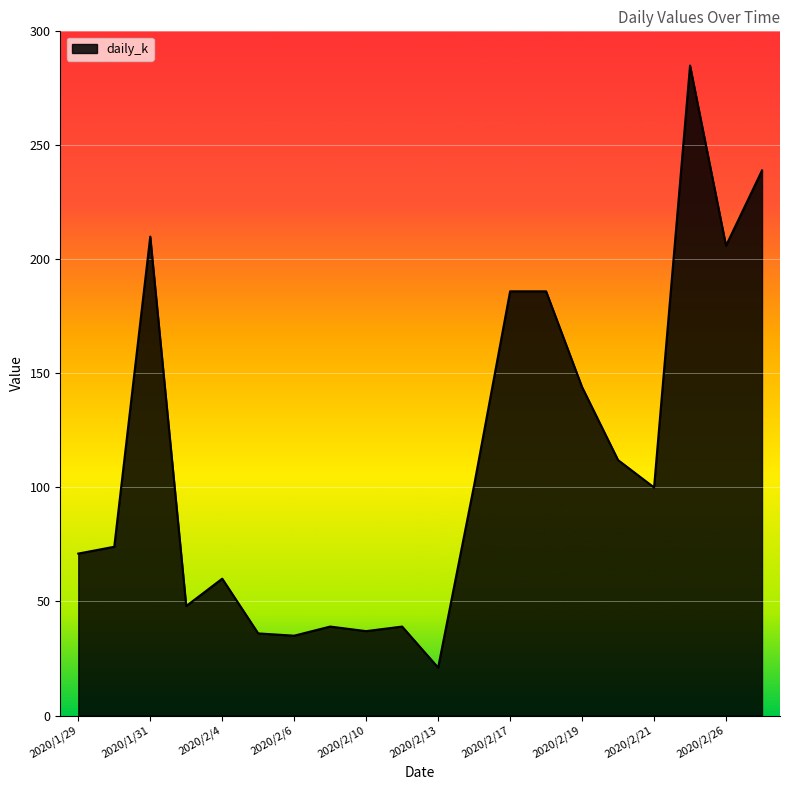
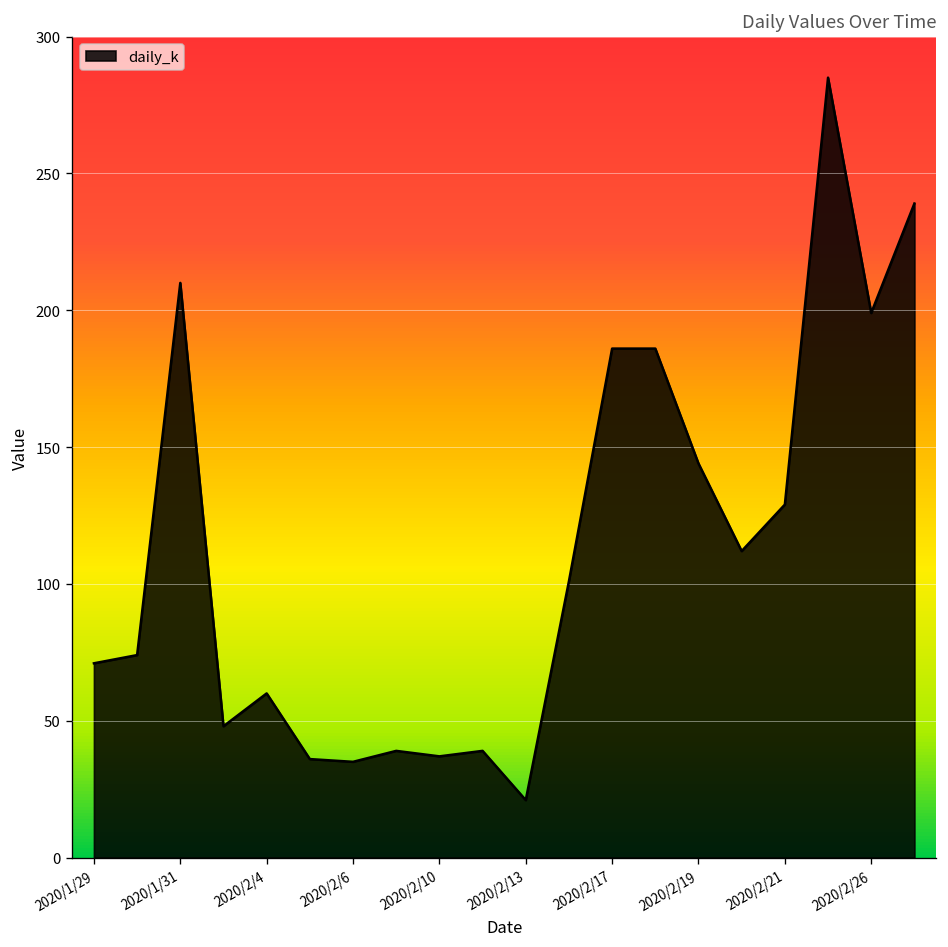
2020/2/21: 100 -> 129
2020/2/26: 206 -> 199
